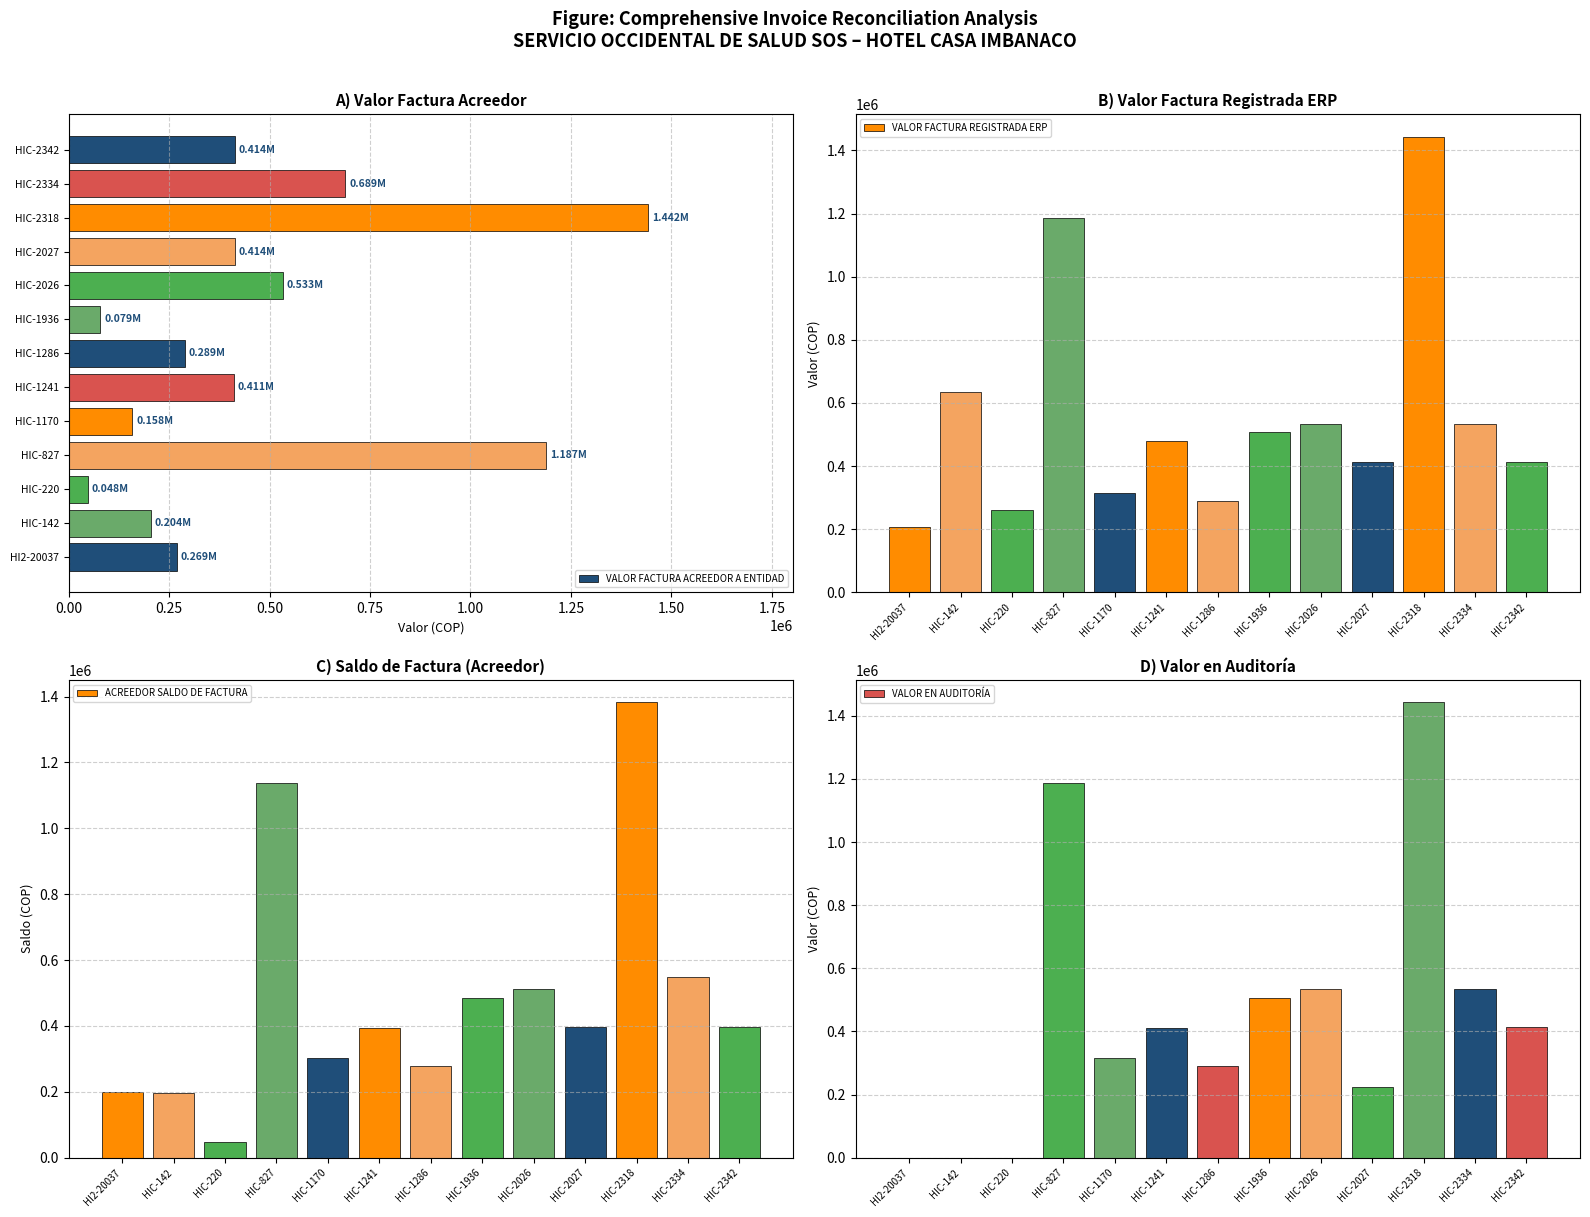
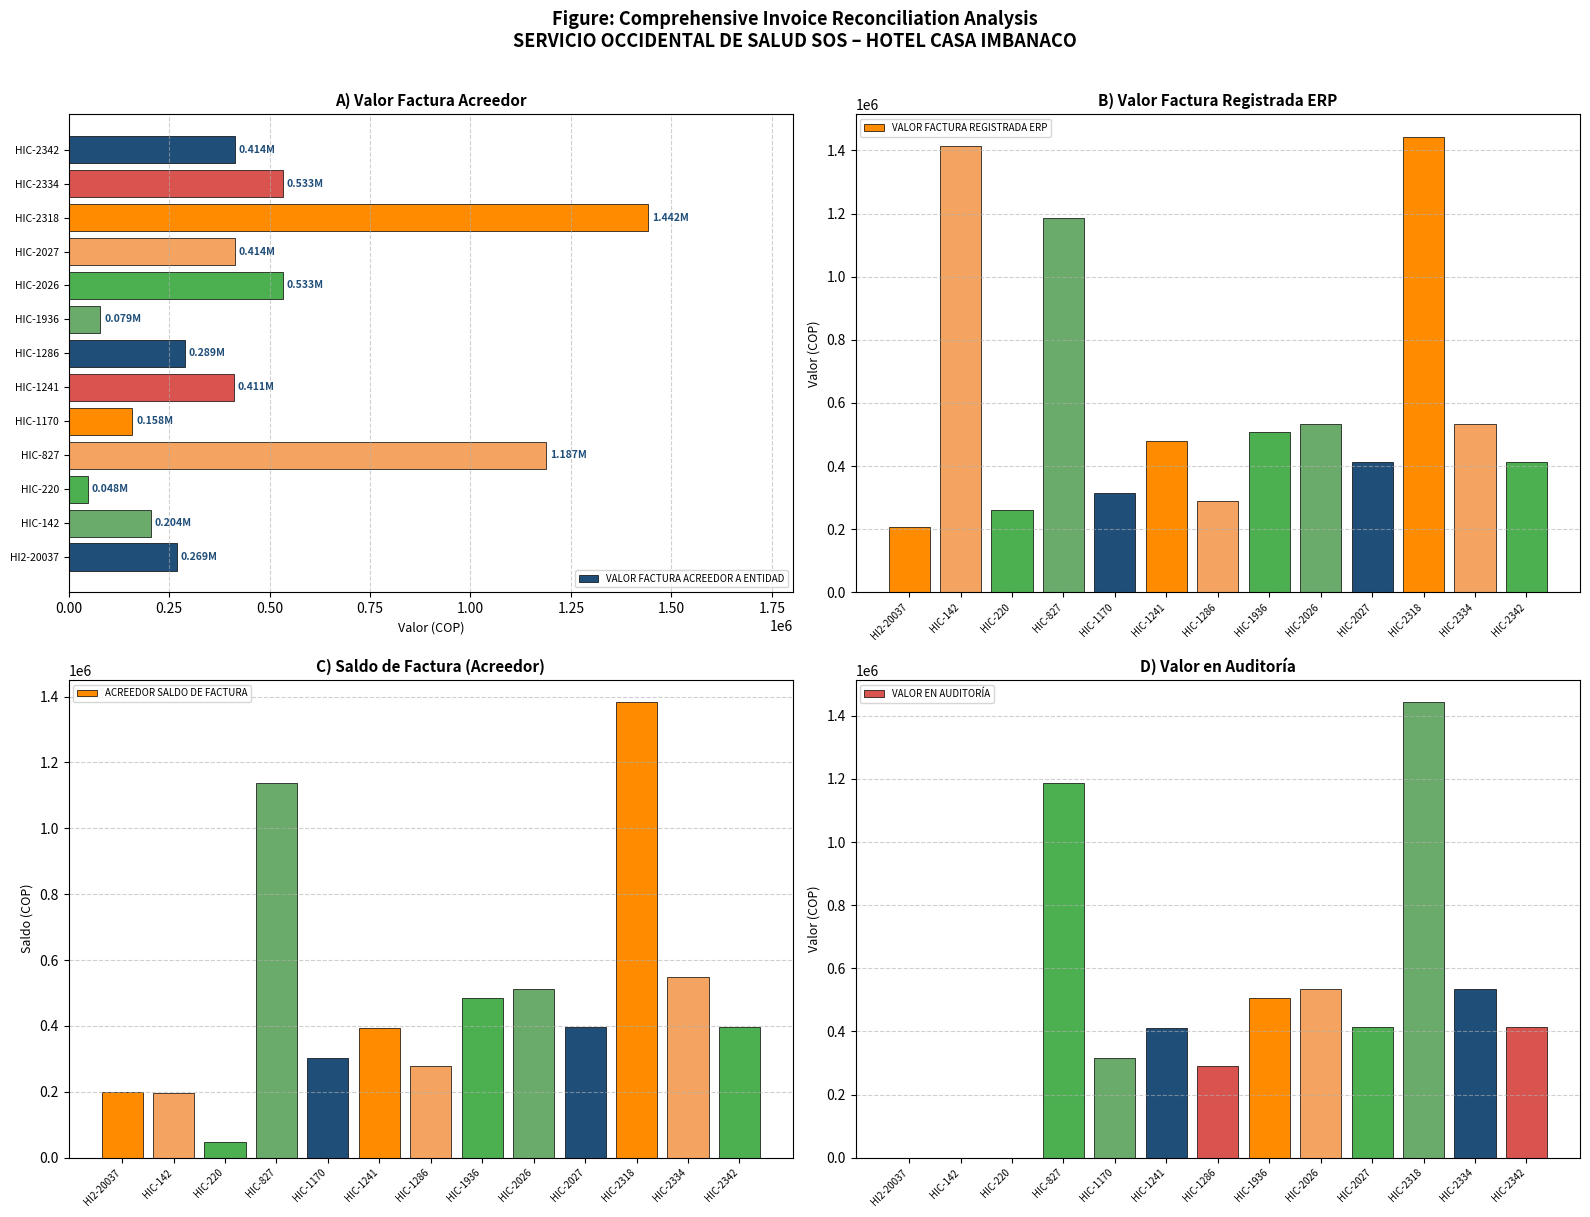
A) Valor Factura Acreedor, HIC-2334: 0.689M -> 0.533M
B) Valor Factura Registrada ERP, HIC-142: 630000 -> 1420000
D) Valor en Auditoría, HIC-2027: 220000 -> 410000
